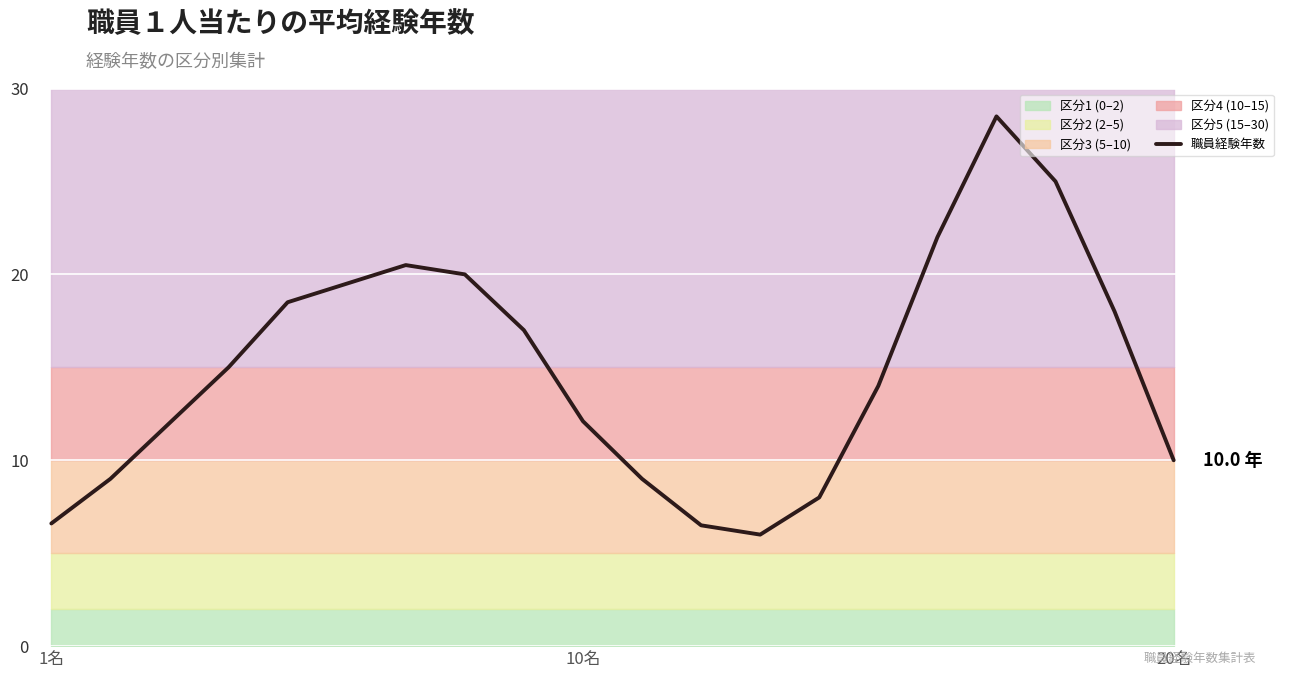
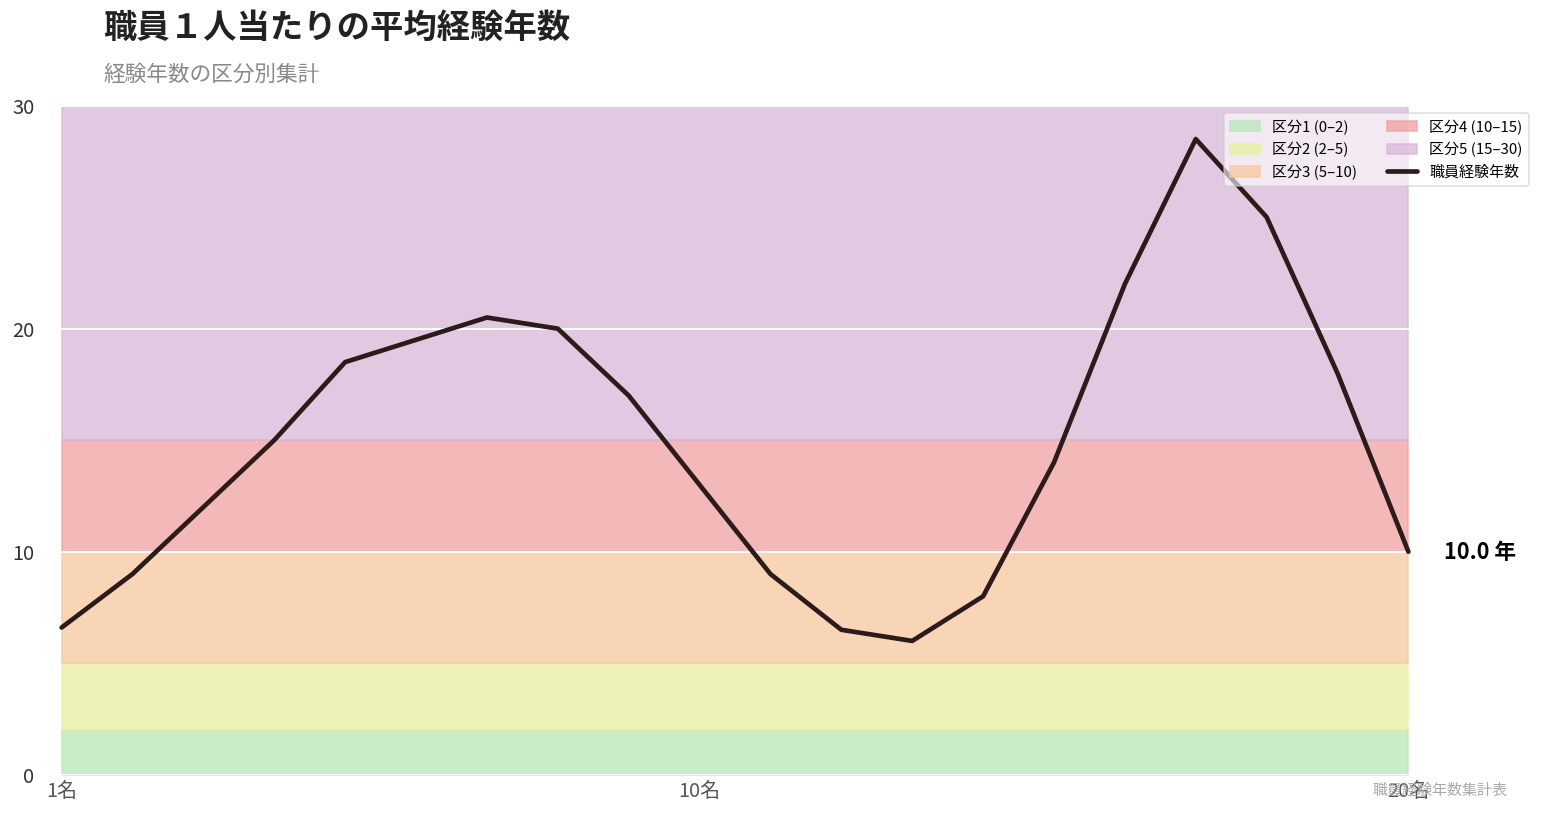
職員経験年数, 10名: 12.1 -> 13.0
